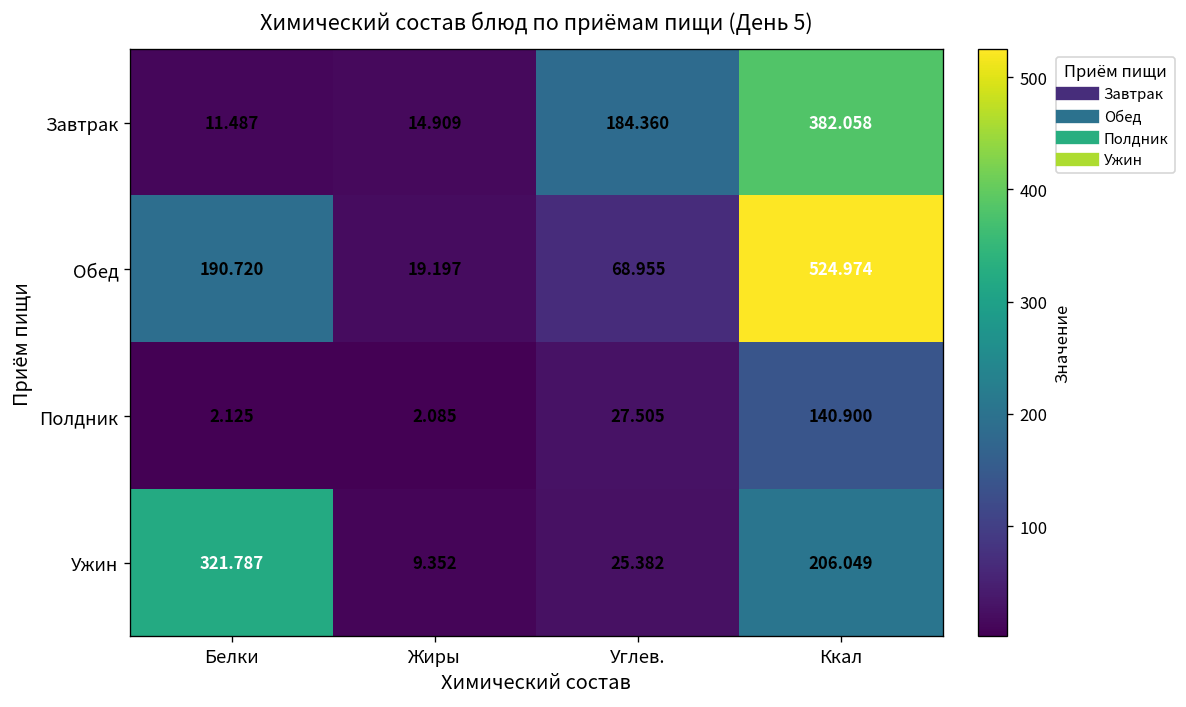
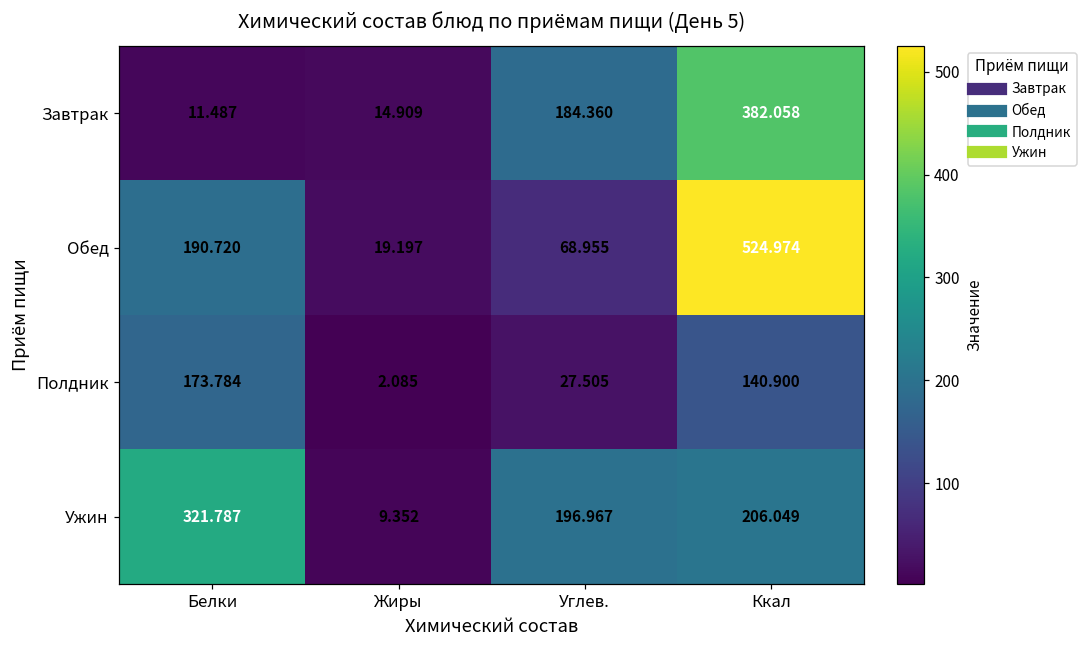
Полдник, Белки: 2.125 -> 173.784
Ужин, Углев.: 25.382 -> 196.967
